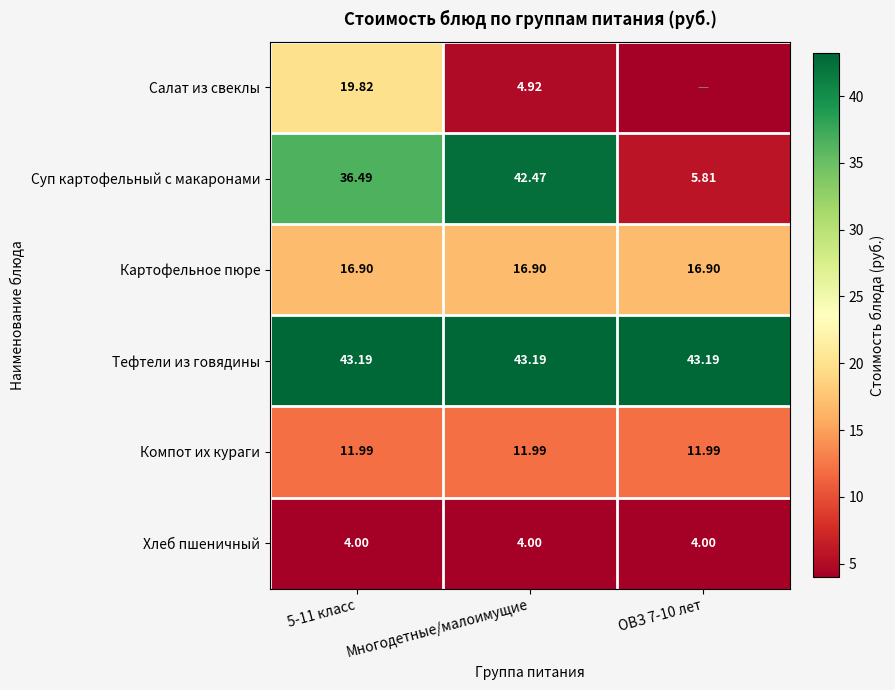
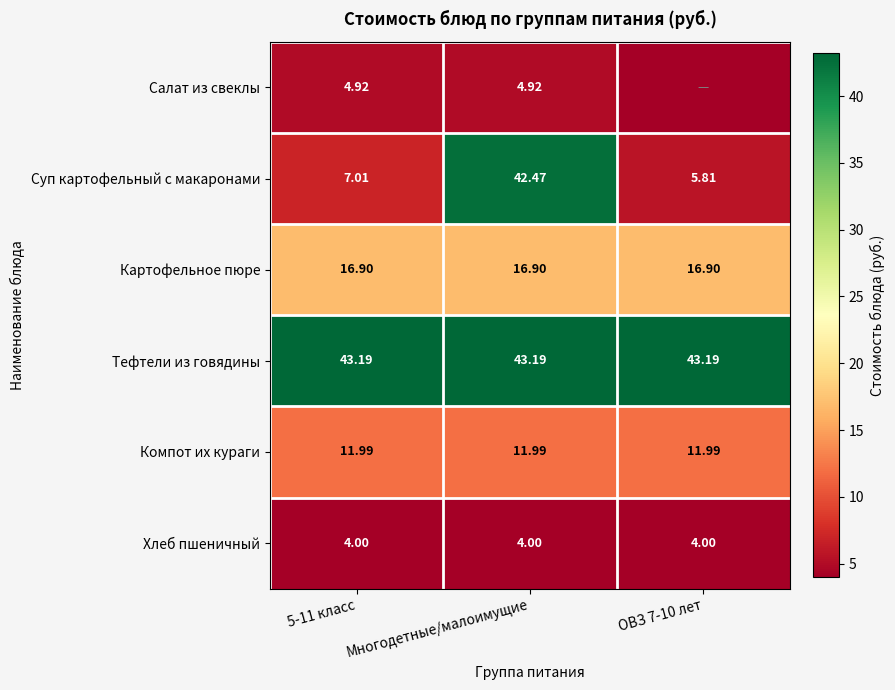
Салат из свеклы, 5-11 класс: 19.82 -> 4.92
Суп картофельный с макаронами, 5-11 класс: 36.49 -> 7.01
